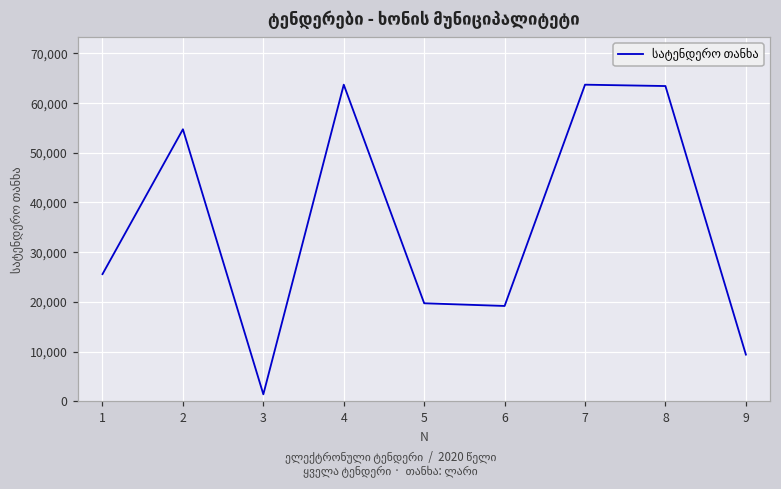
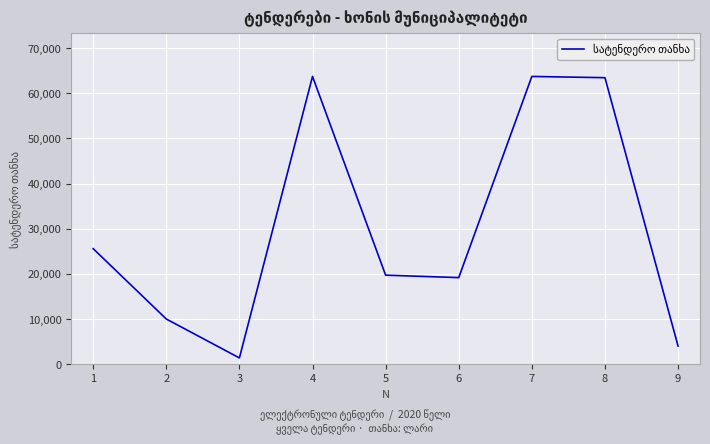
2: 55,000 -> 10,000
9: 9,000 -> 4,000
